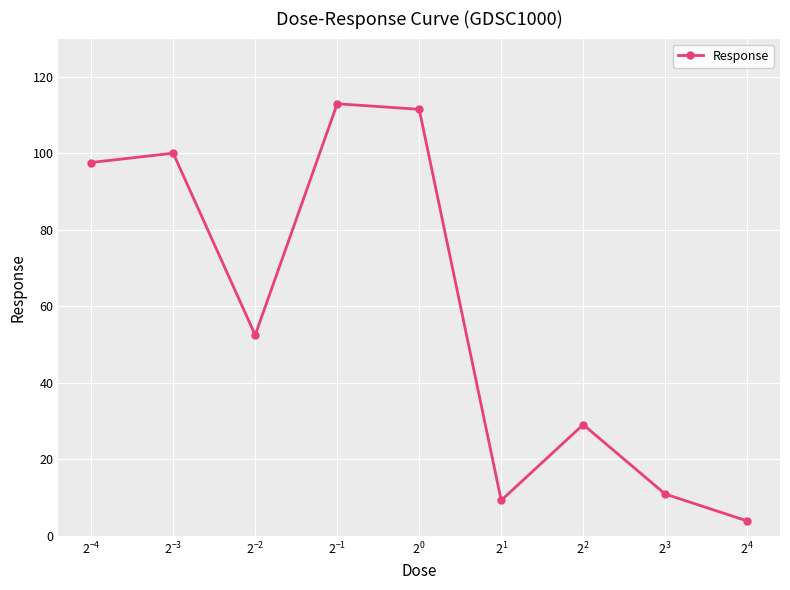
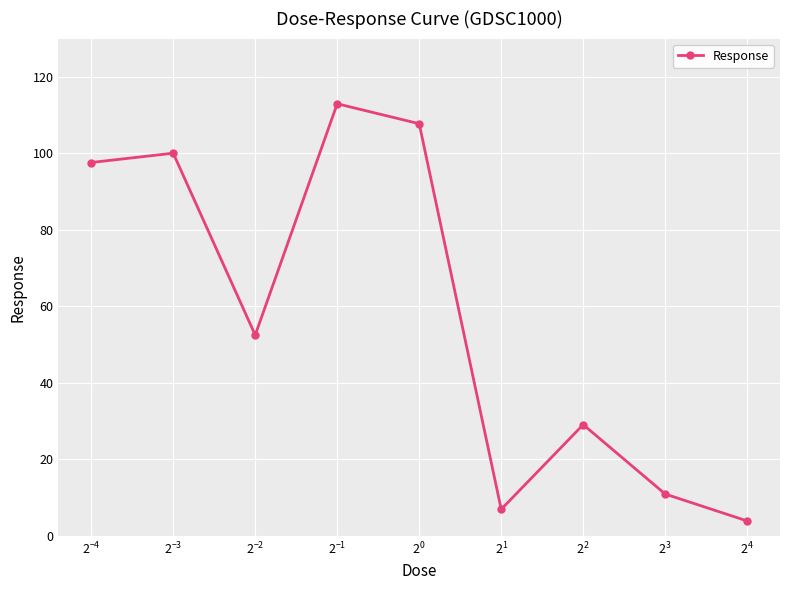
2^0: 112 -> 108
2^1: 9 -> 7
